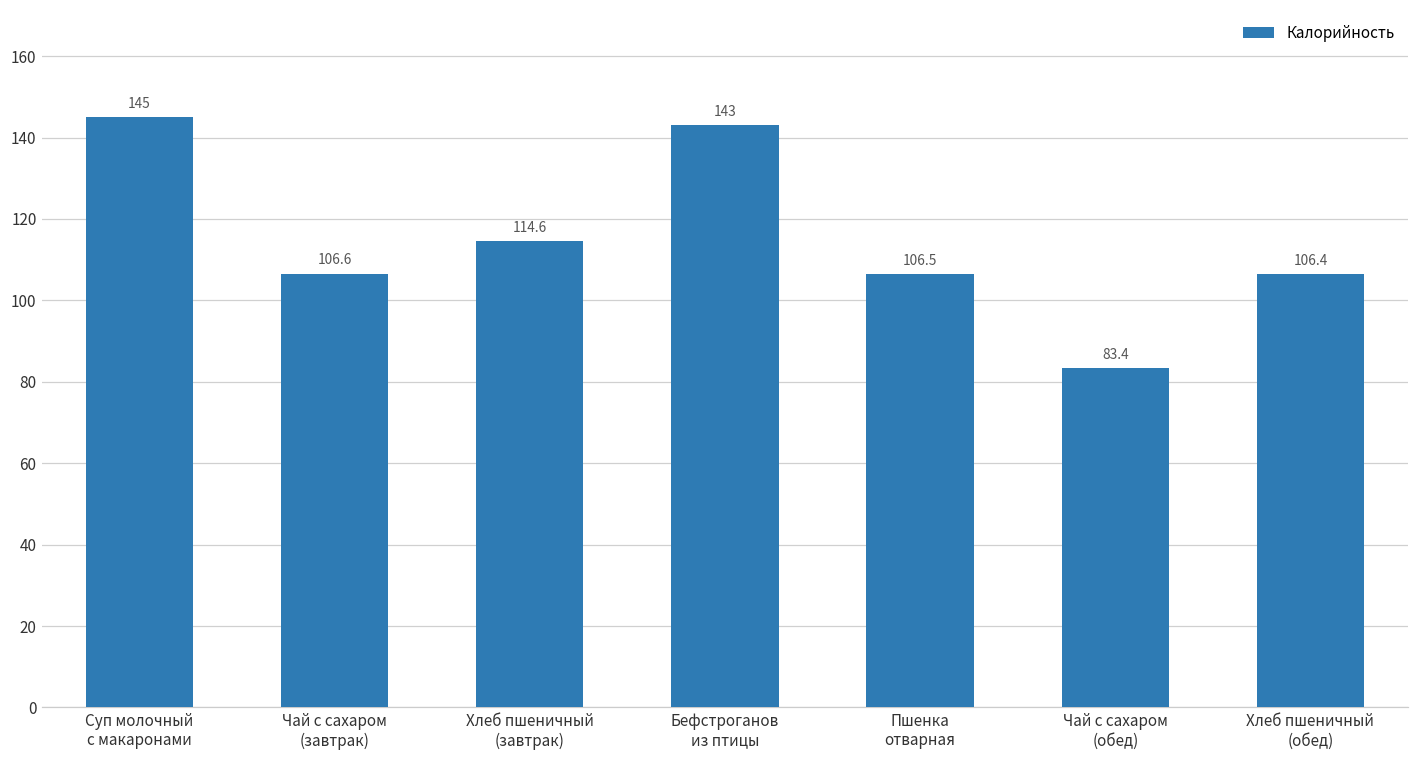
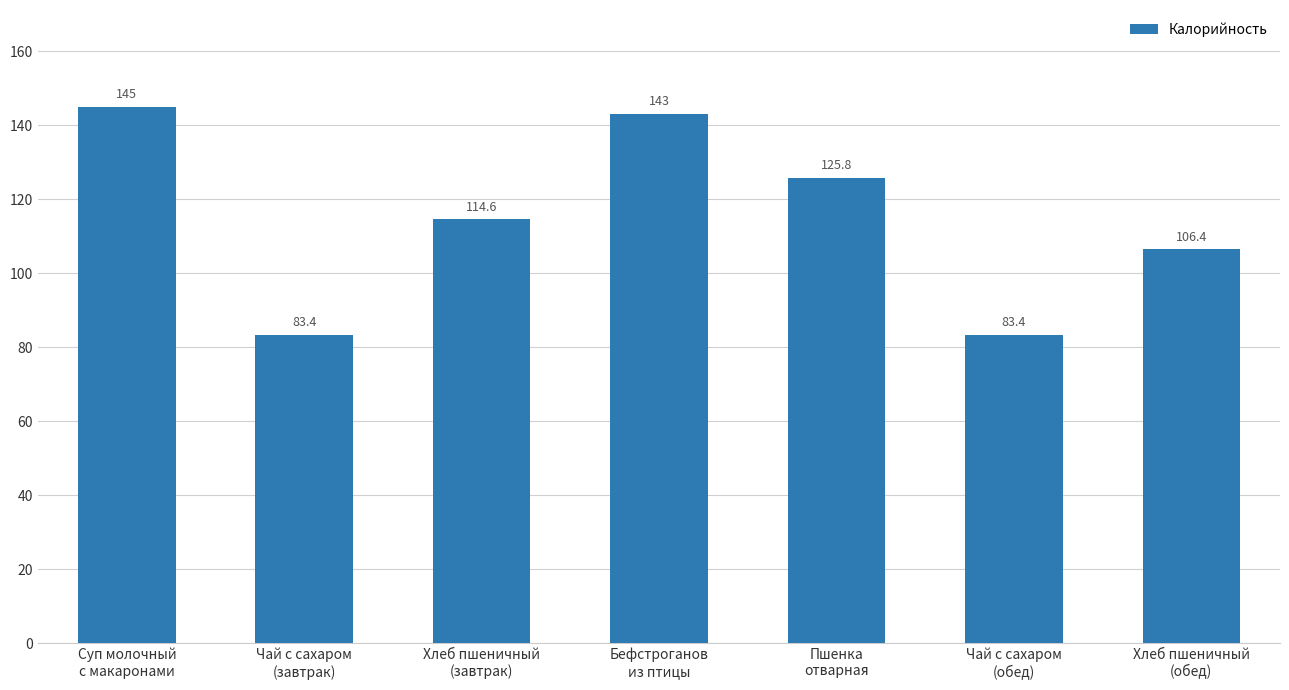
Чай с сахаром (завтрак): 106.6 -> 83.4
Пшенка отварная: 106.5 -> 125.8
